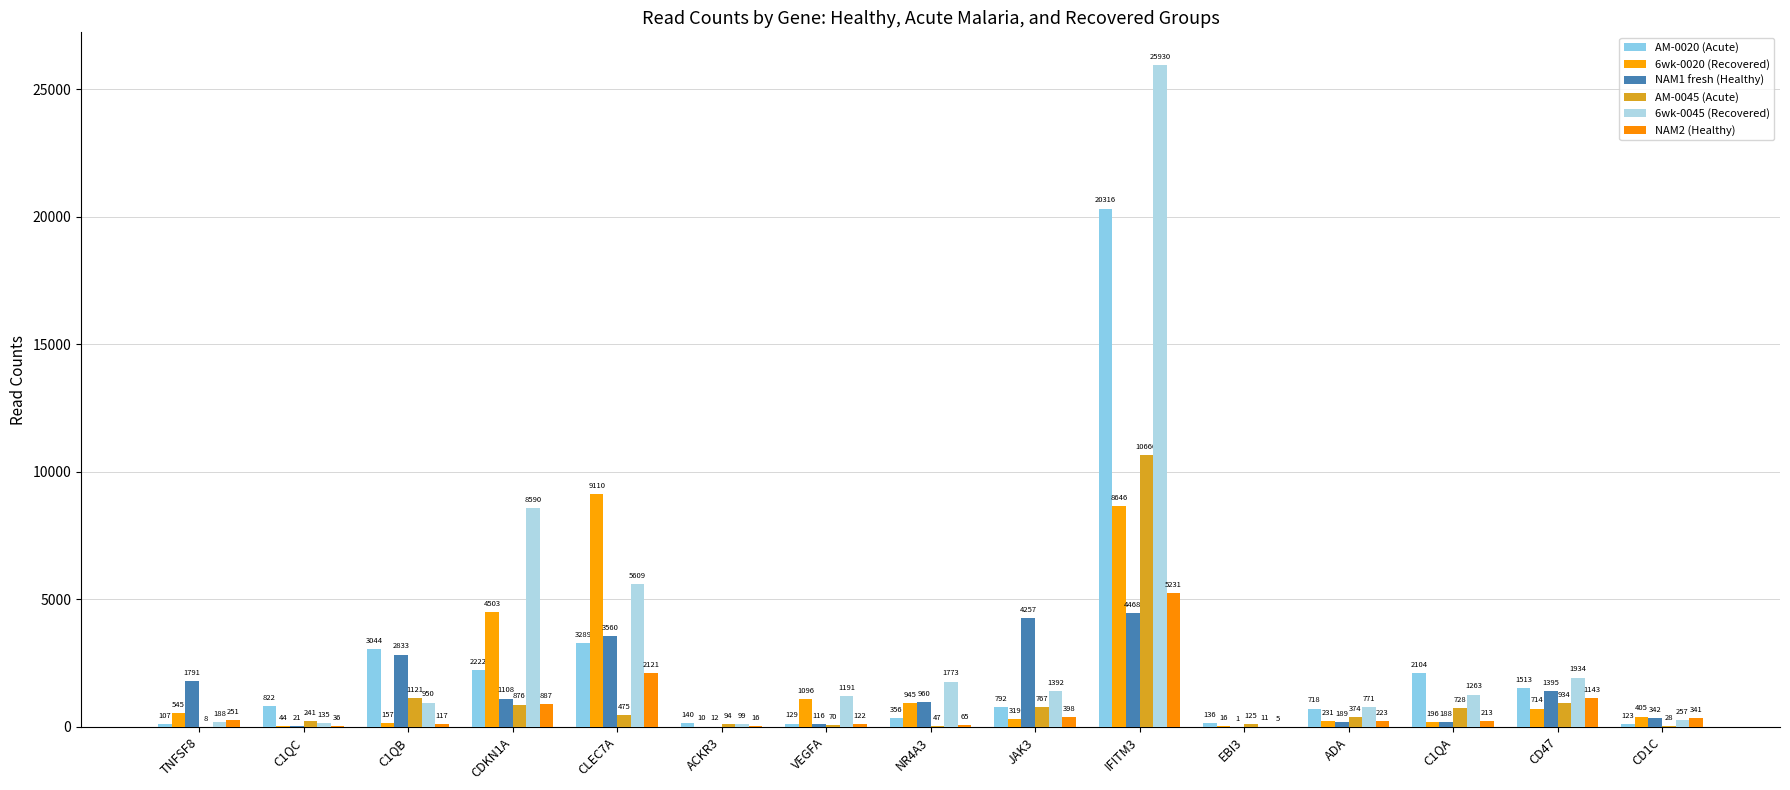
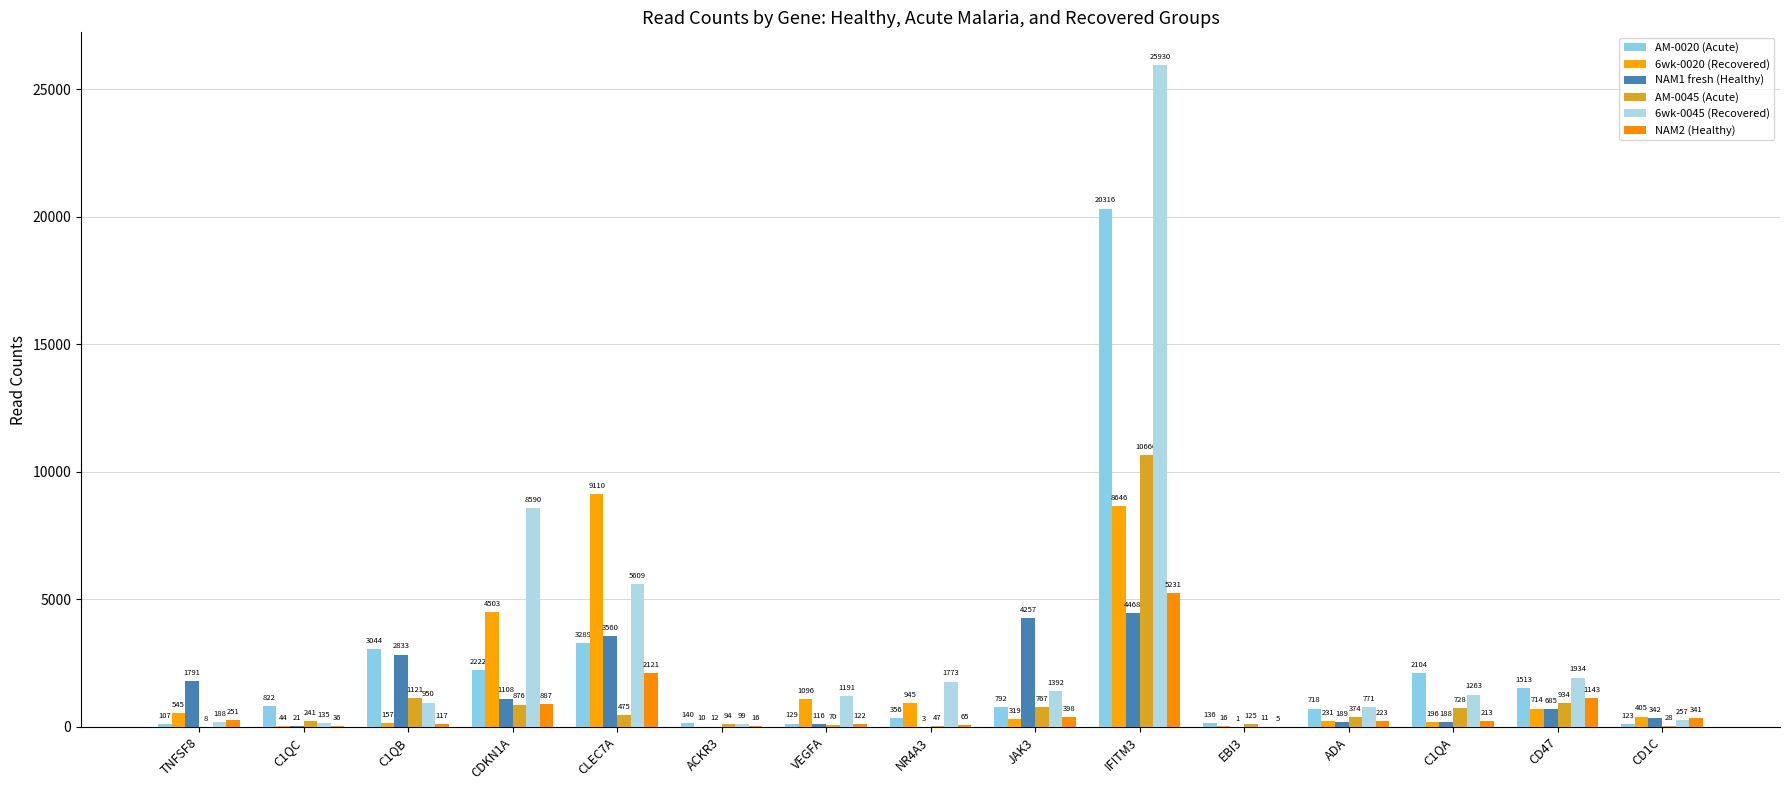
NAM1 fresh (Healthy), NR4A3: 960 -> 3
NAM1 fresh (Healthy), CD47: 1395 -> 685
